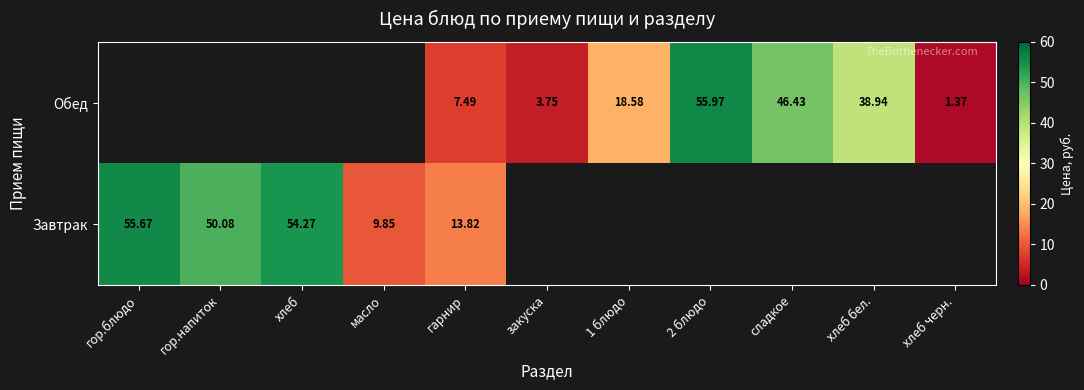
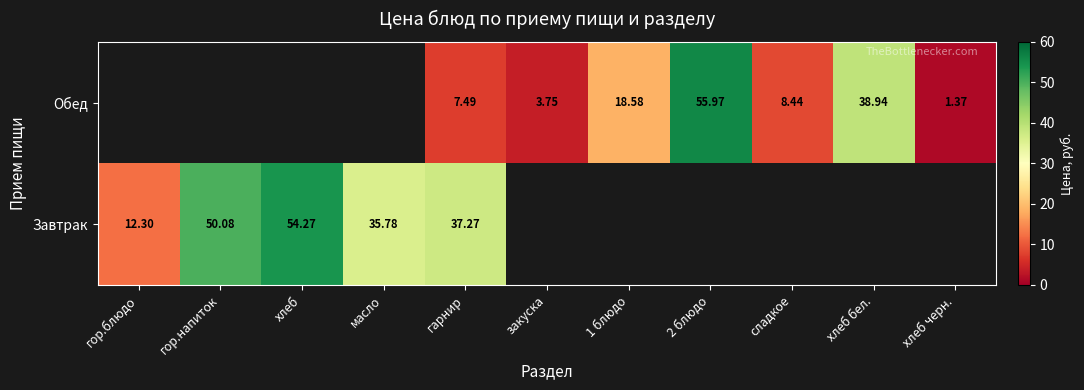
Обед, сладкое: 46.43 -> 8.44
Завтрак, гор.блюдо: 55.67 -> 12.30
Завтрак, масло: 9.85 -> 35.78
Завтрак, гарнир: 13.82 -> 37.27
